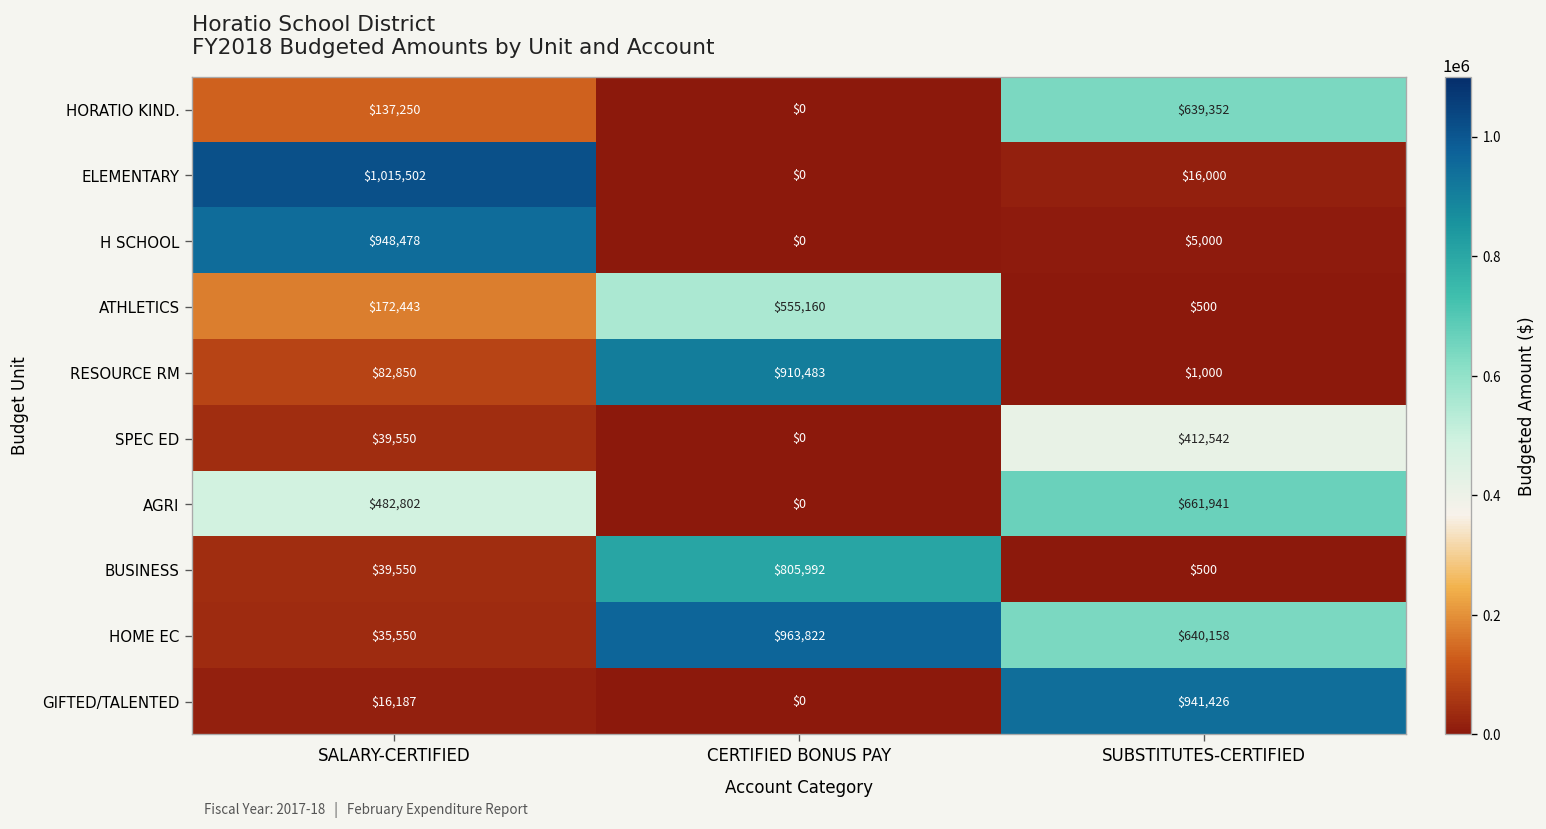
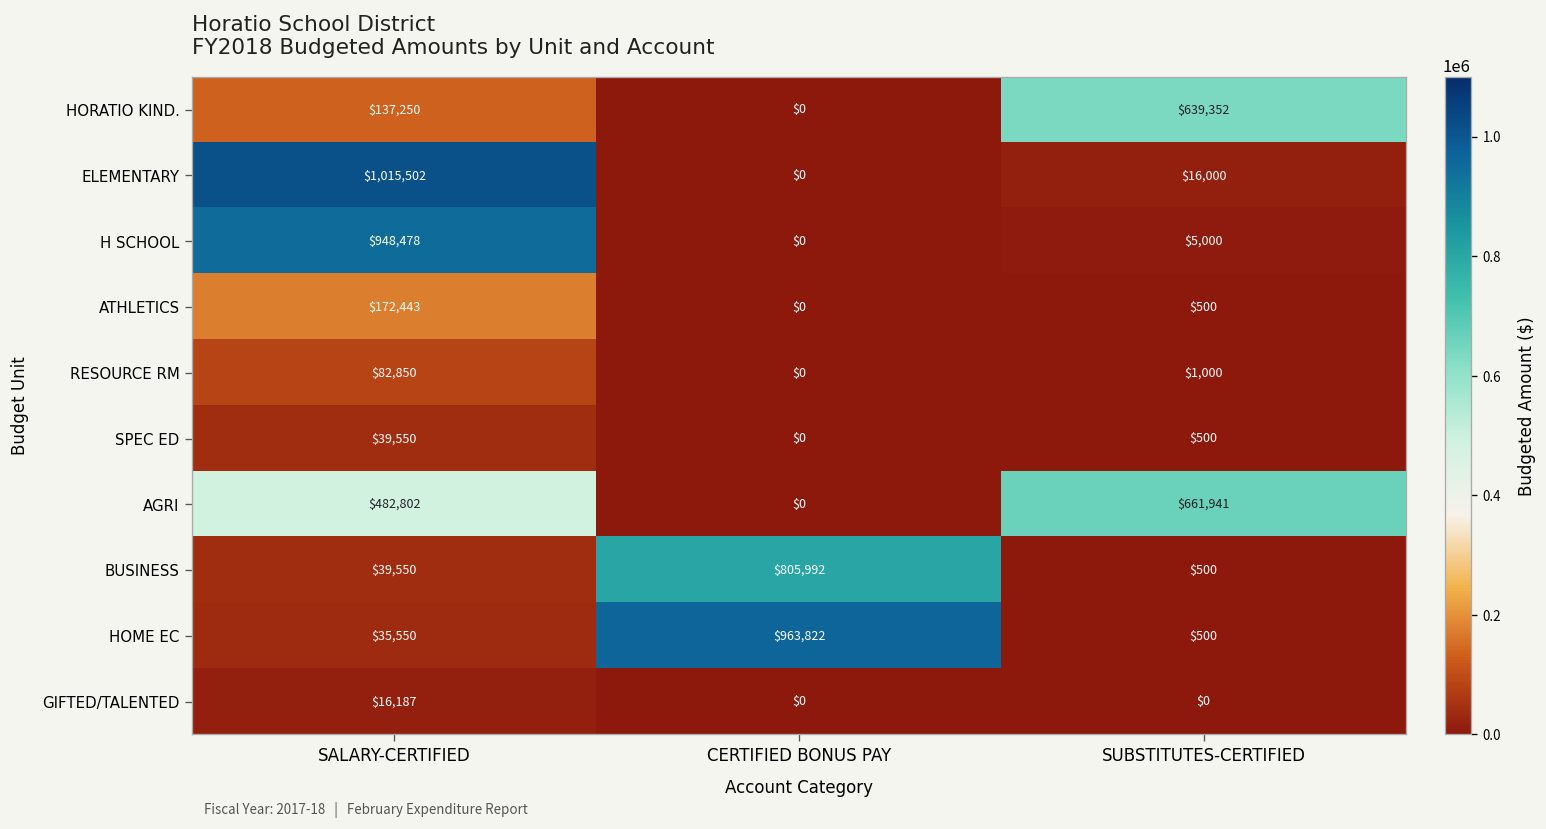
ATHLETICS, CERTIFIED BONUS PAY: $555,160 -> $0
RESOURCE RM, CERTIFIED BONUS PAY: $910,483 -> $0
SPEC ED, SUBSTITUTES-CERTIFIED: $412,542 -> $500
HOME EC, SUBSTITUTES-CERTIFIED: $640,158 -> $500
GIFTED/TALENTED, SUBSTITUTES-CERTIFIED: $941,426 -> $0
